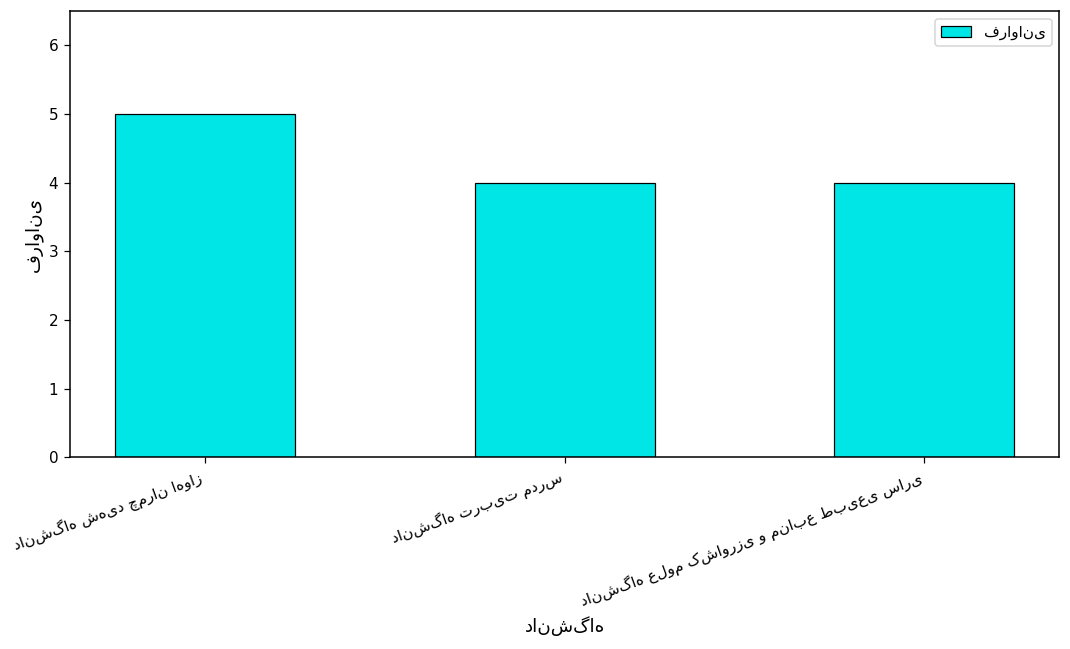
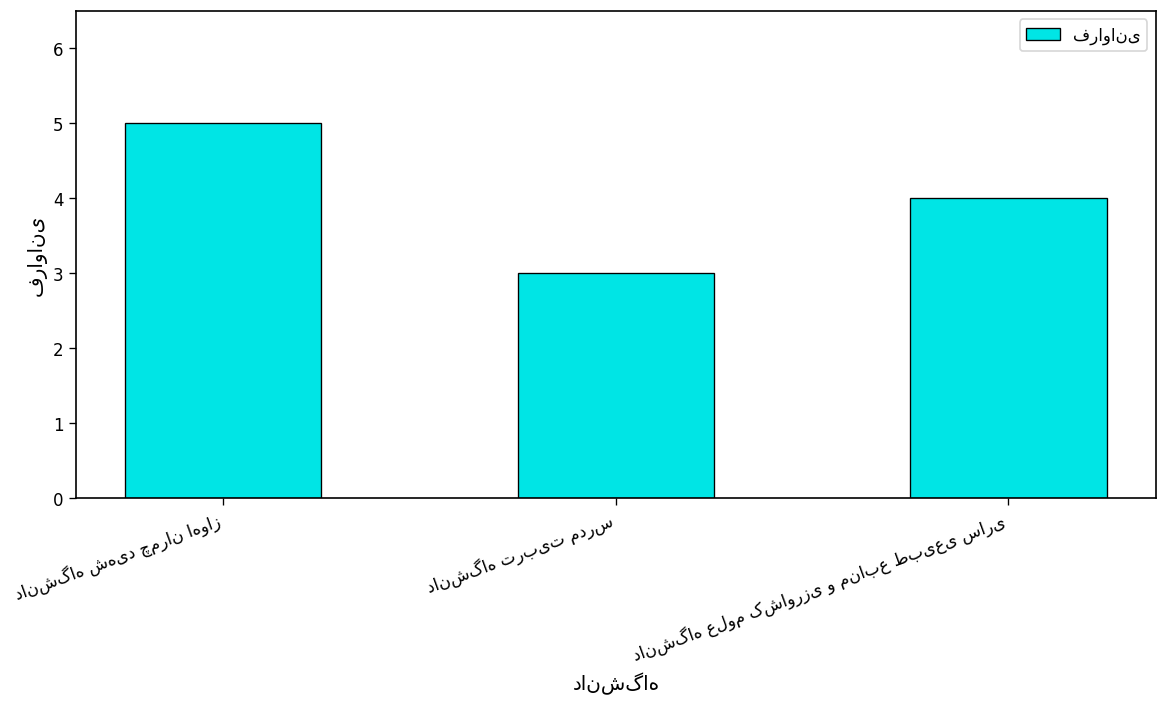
دانشگاه تربیت مدرس: 4 -> 3
